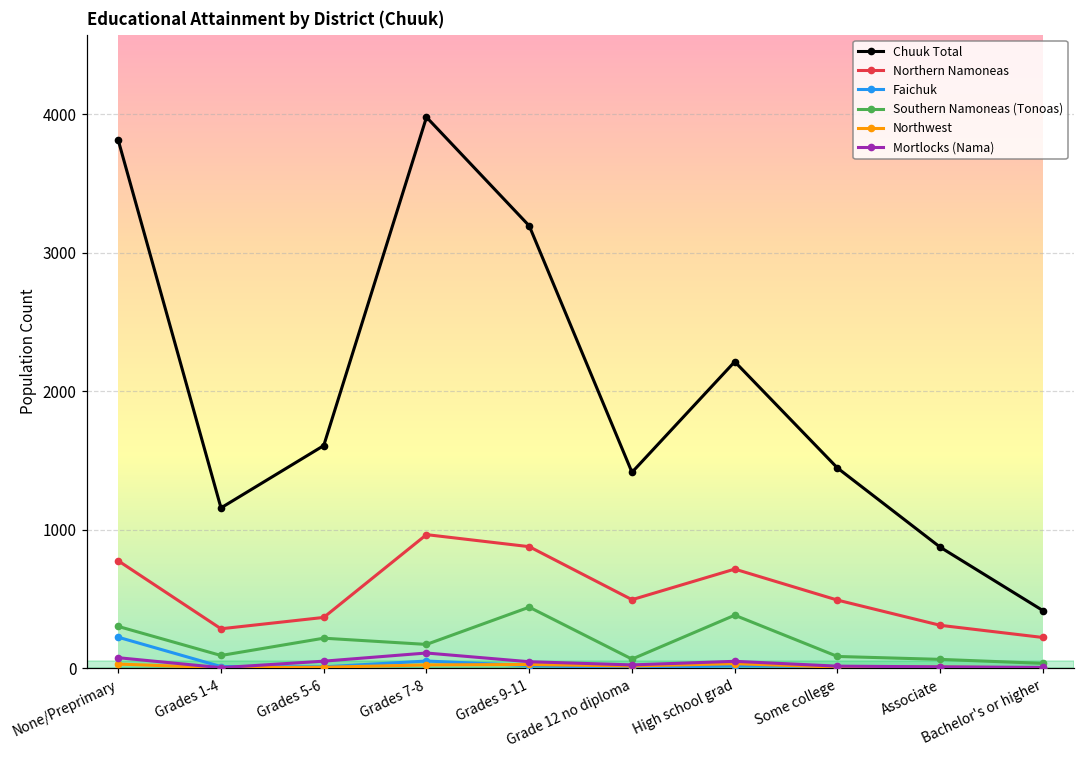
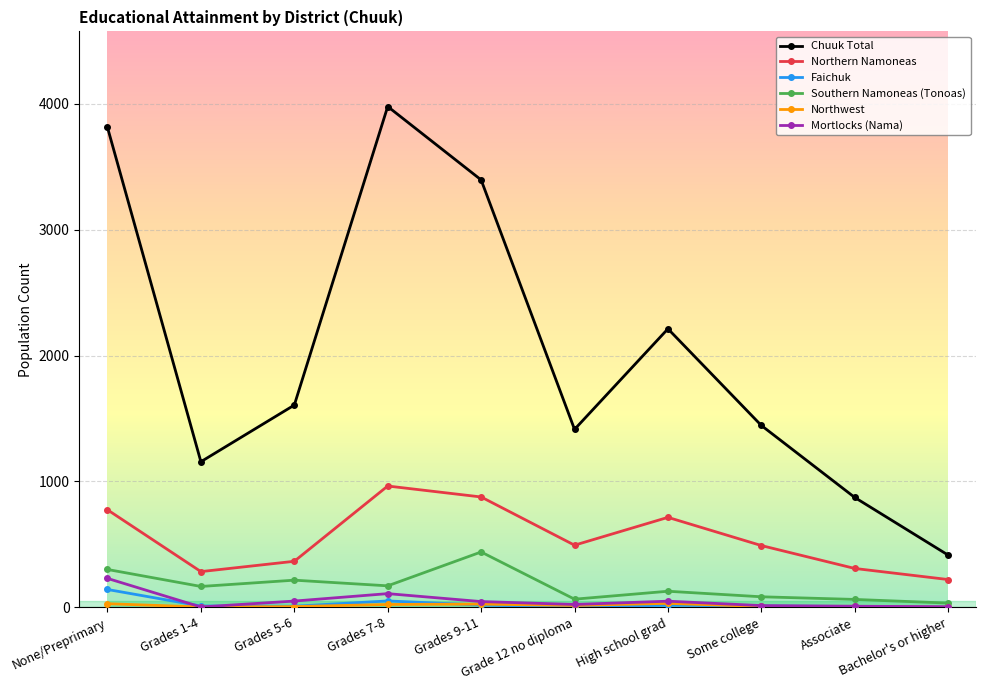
Faichuk, None/Preprimary: 220 -> 140
Mortlocks (Nama), None/Preprimary: 80 -> 230
Southern Namoneas (Tonoas), Grades 1-4: 90 -> 170
Chuuk Total, Grades 9-11: 3190 -> 3400
Southern Namoneas (Tonoas), High school grad: 380 -> 130
